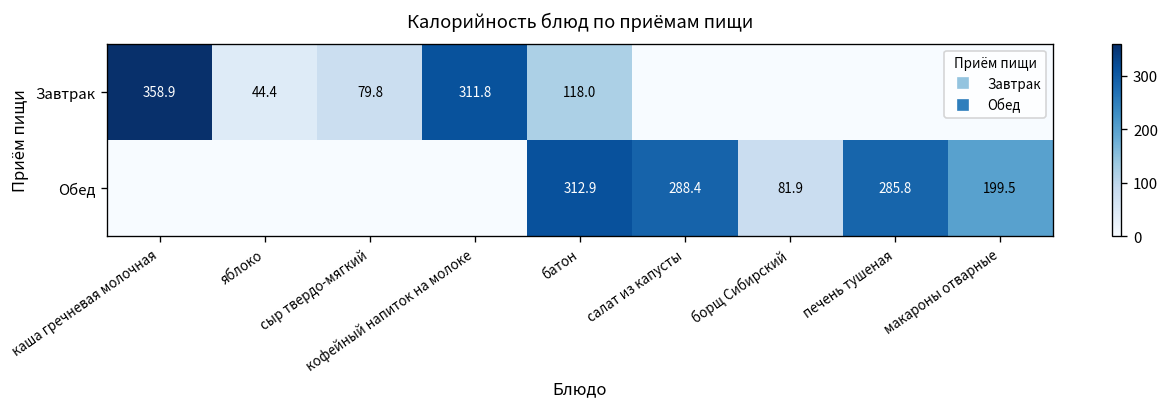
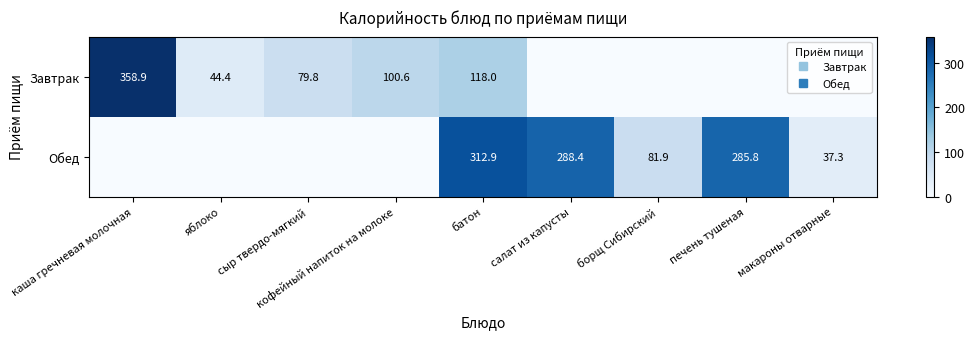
Завтрак, кофейный напиток на молоке: 311.8 -> 100.6
Обед, макароны отварные: 199.5 -> 37.3
